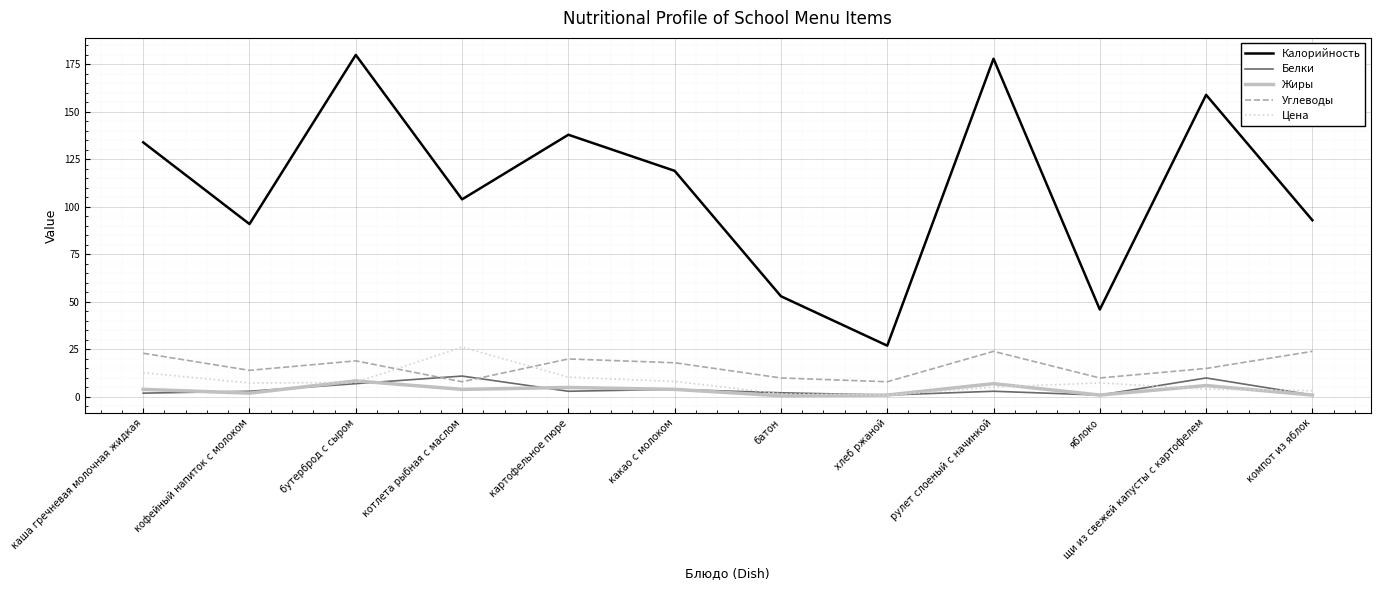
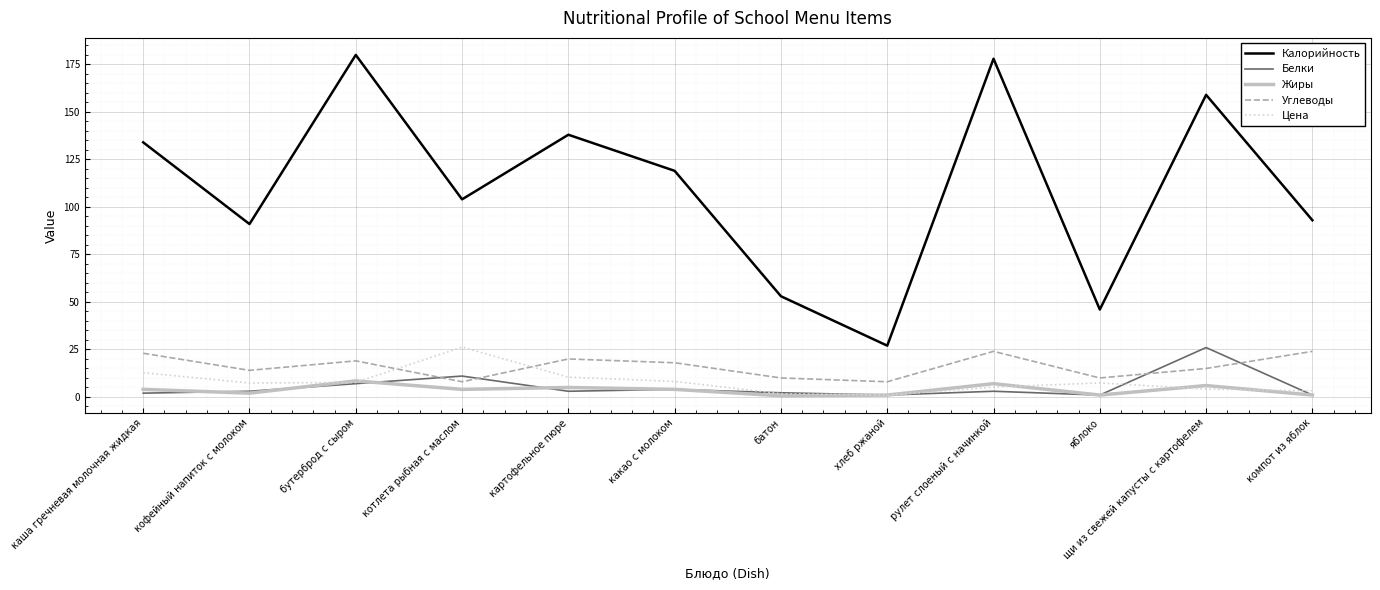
Белки, щи из свежей капусты с картофелем: 10 -> 26
